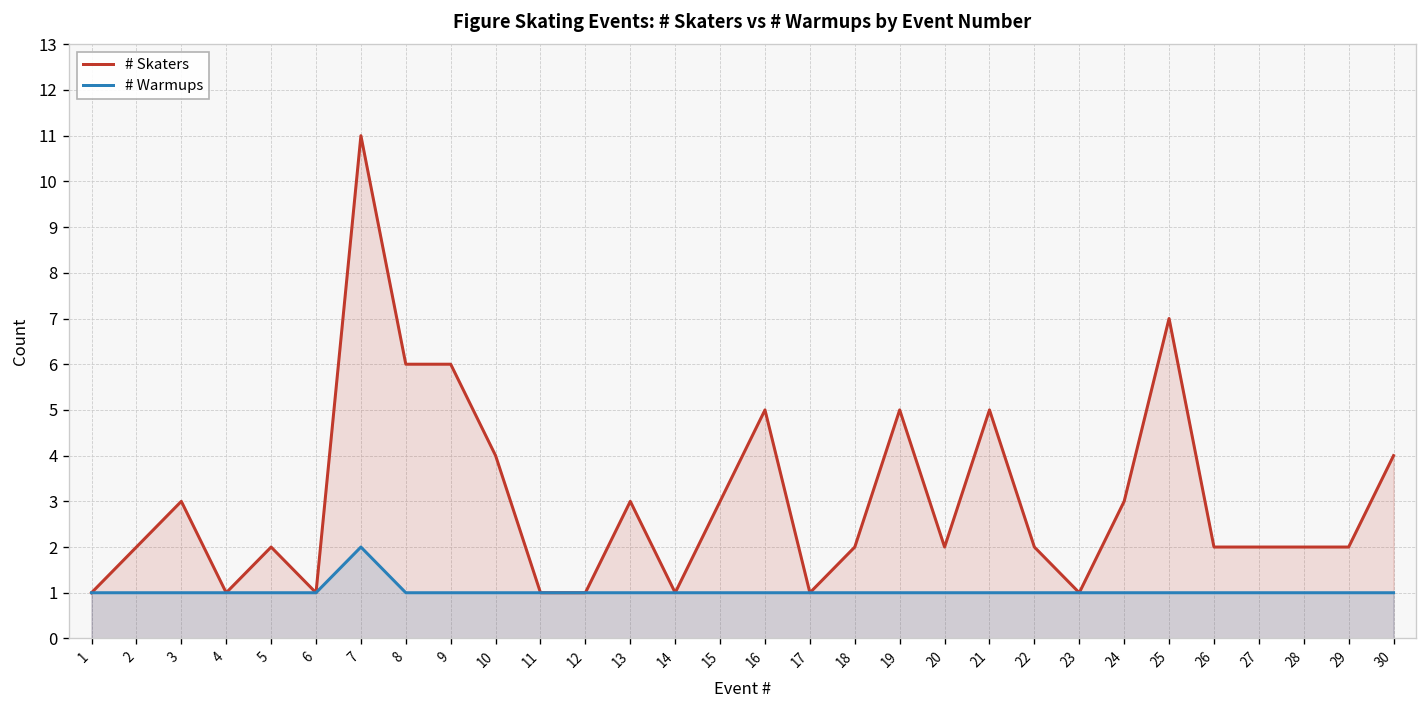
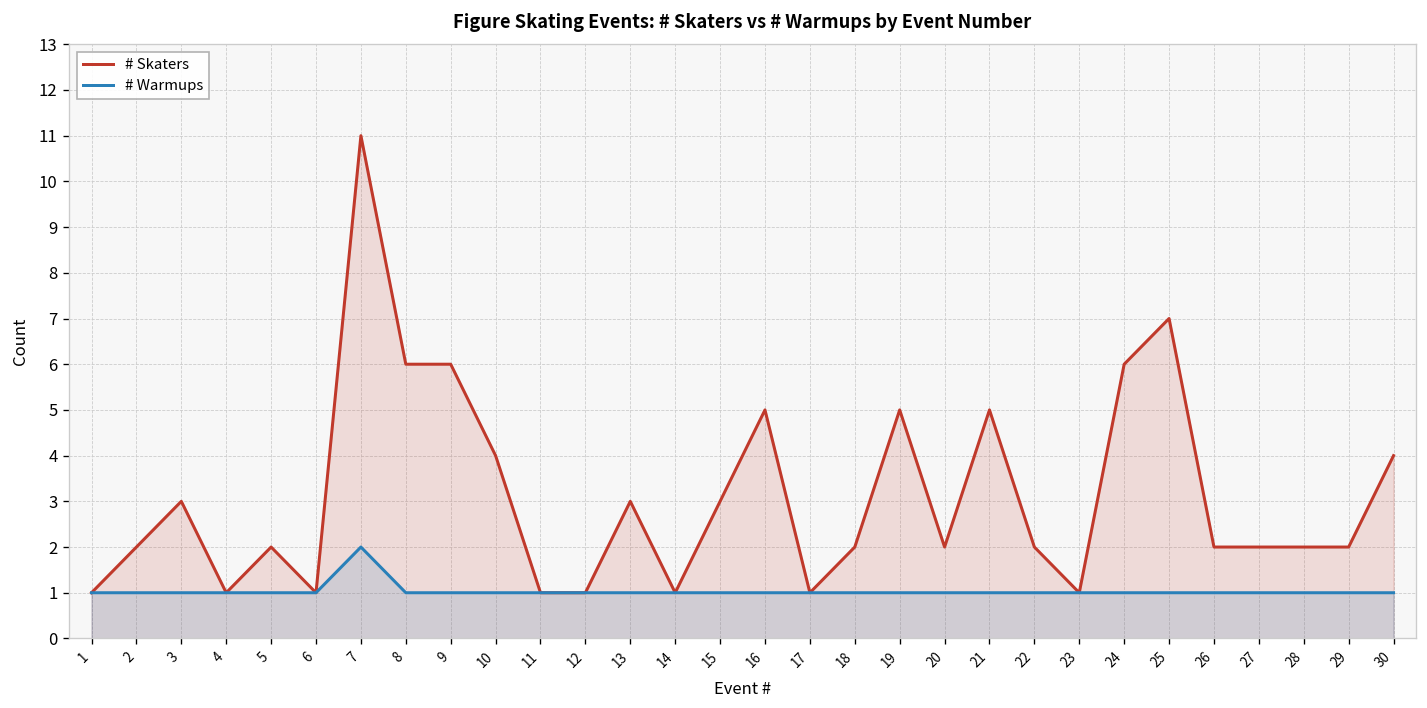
# Skaters, 24: 3 -> 6
